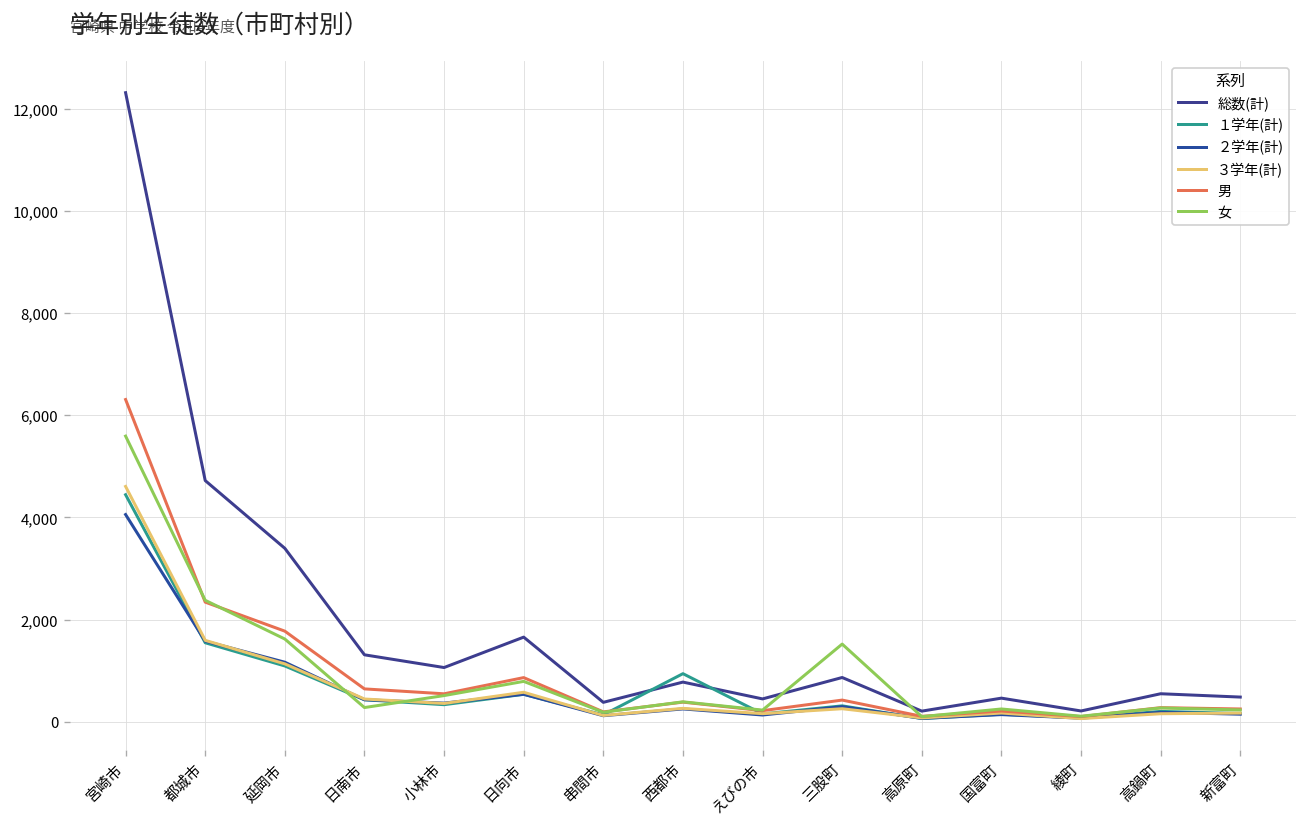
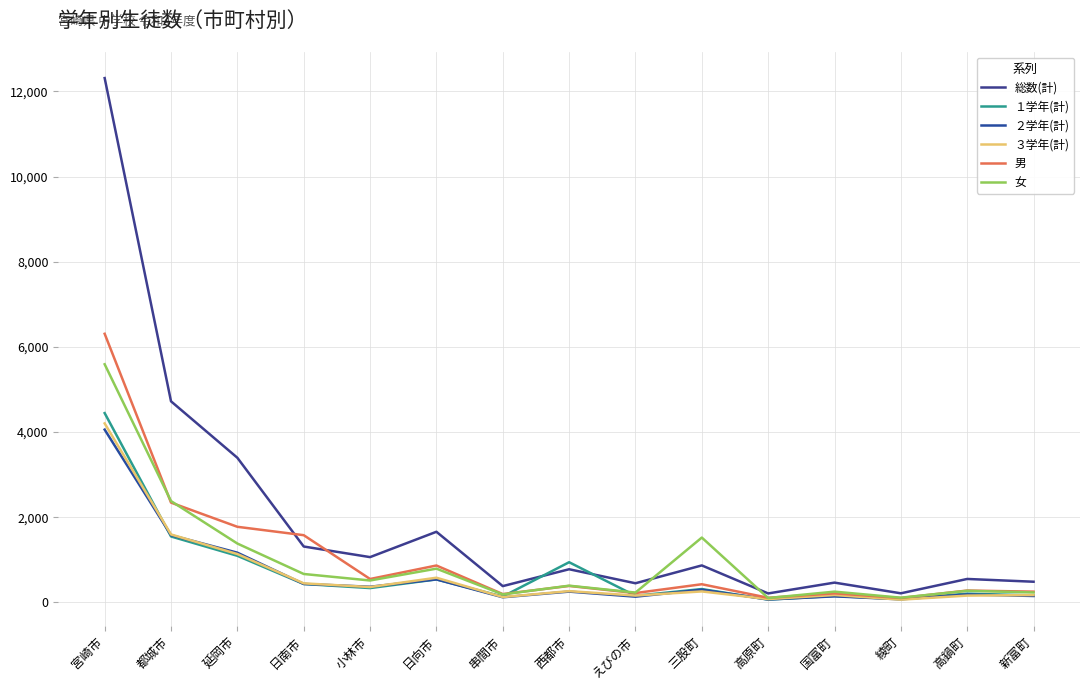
３学年(計), 宮崎市: 4,600 -> 4,200
女, 延岡市: 1,600 -> 1,400
男, 日南市: 600 -> 1,600
女, 日南市: 300 -> 700
